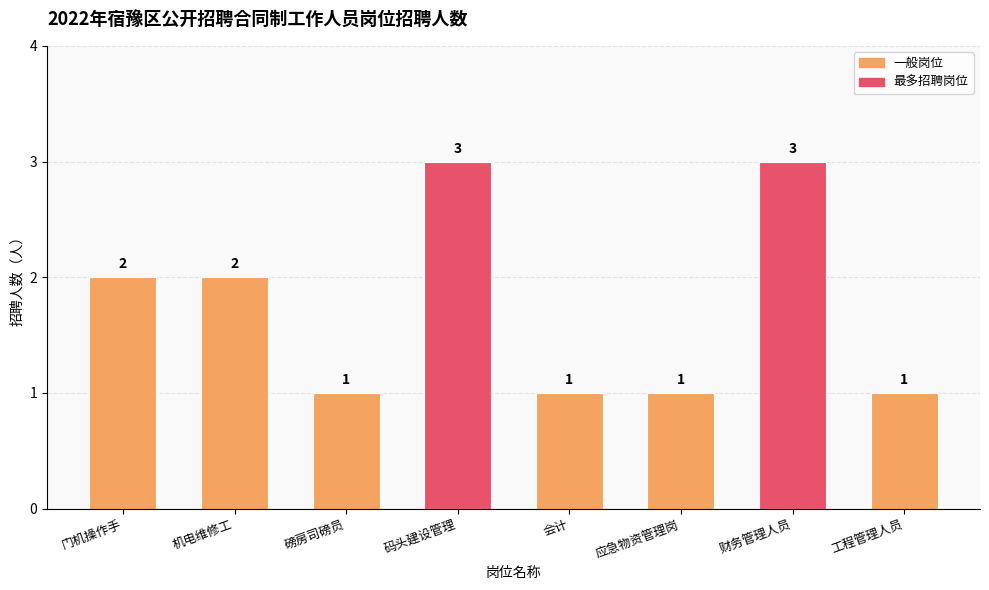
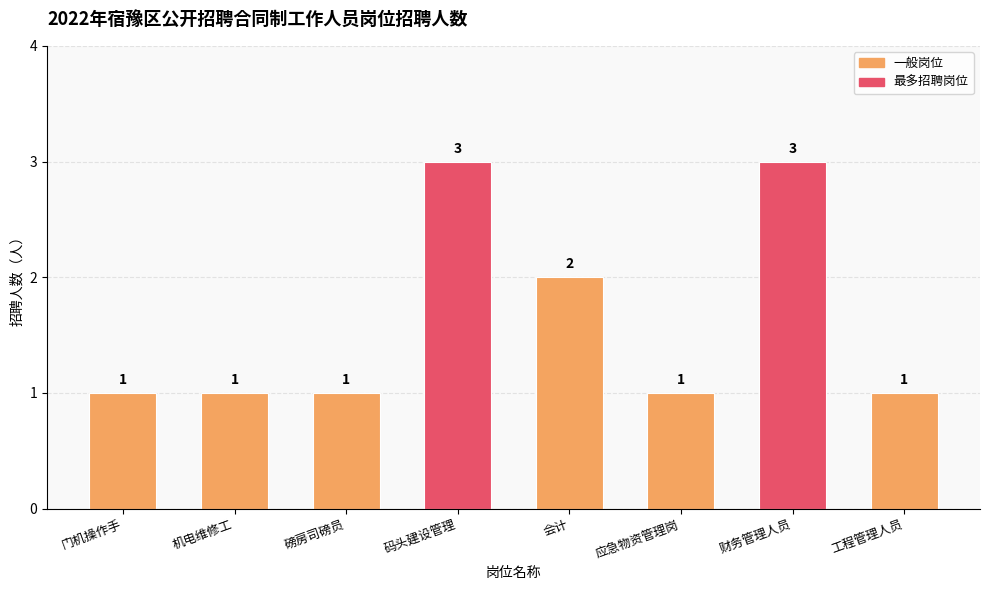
门机操作手: 2 -> 1
机电维修工: 2 -> 1
会计: 1 -> 2
